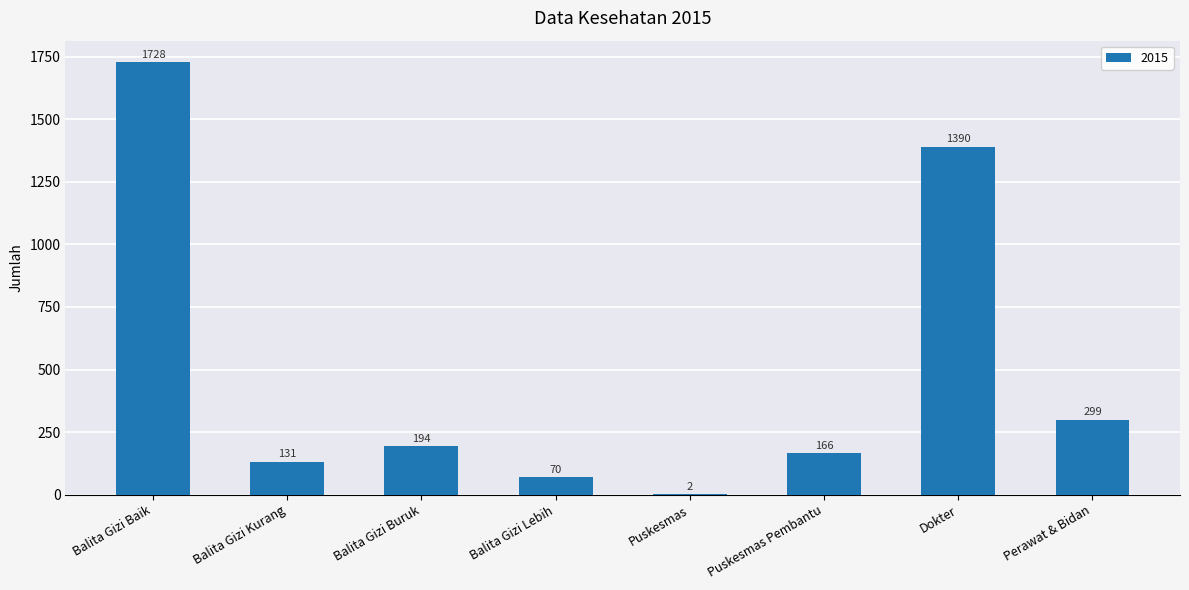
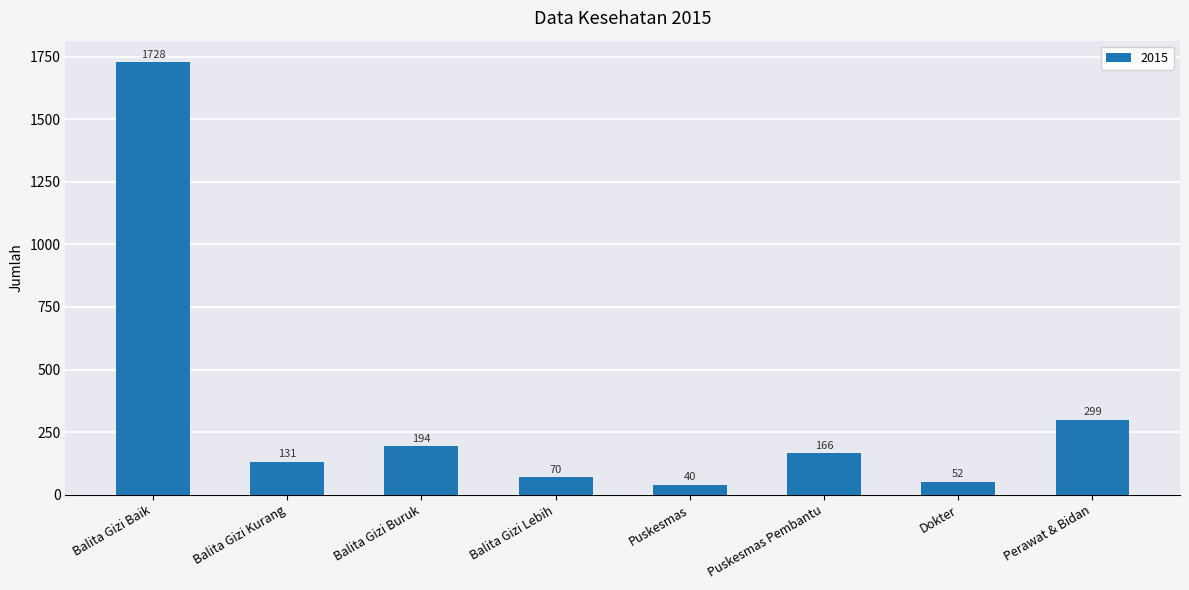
Puskesmas: 2 -> 40
Dokter: 1390 -> 52
